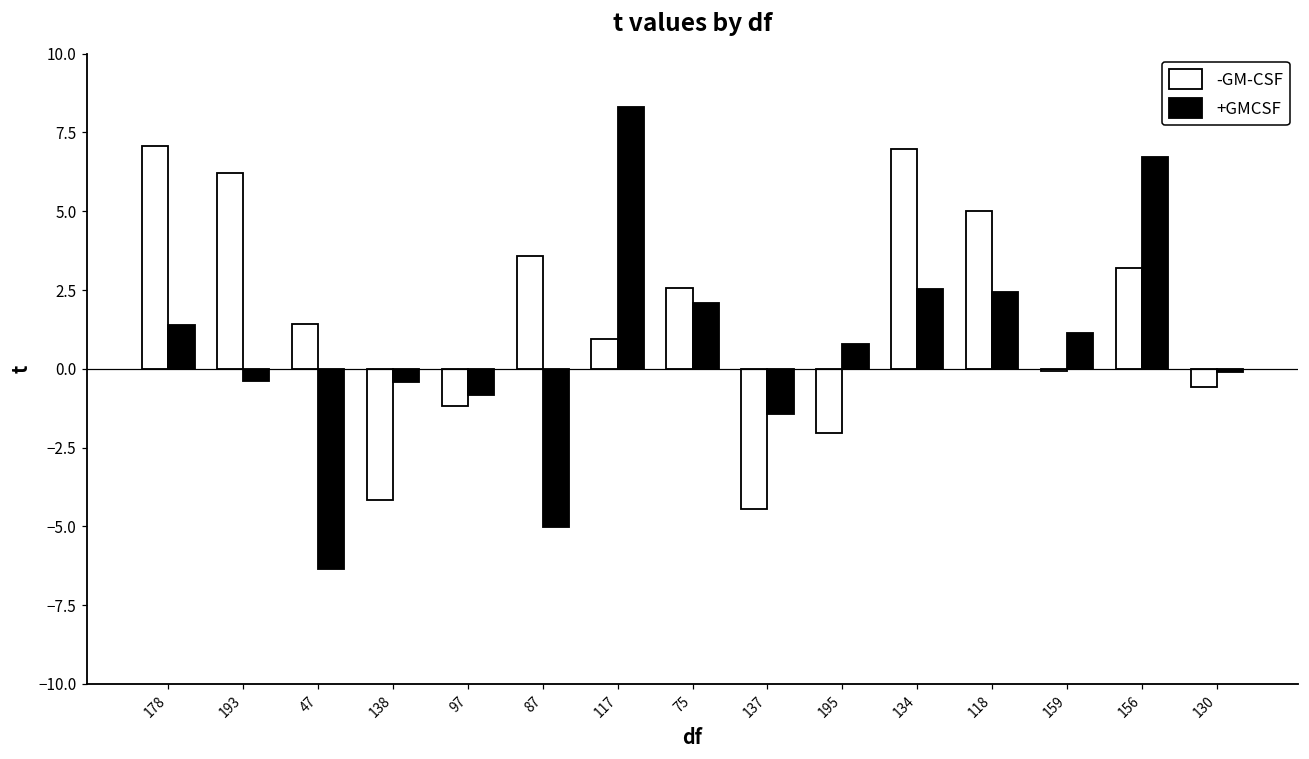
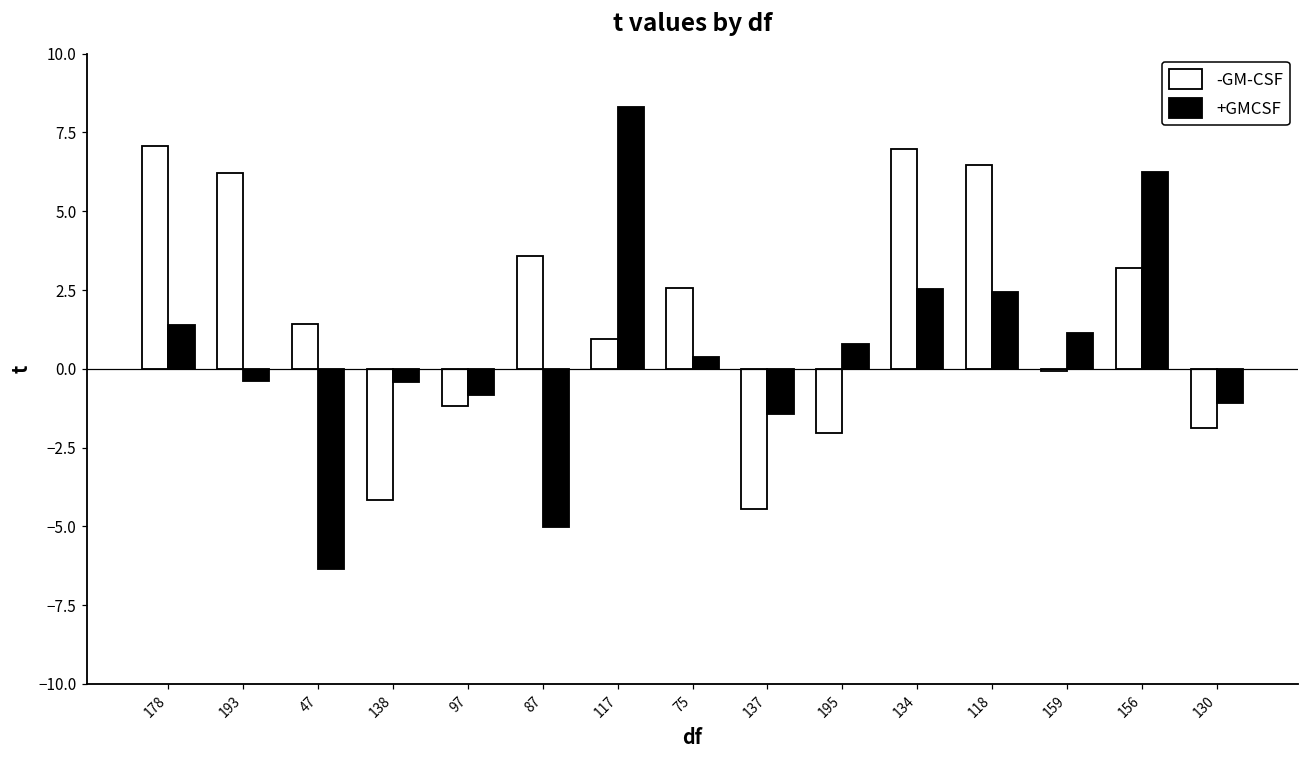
+GMCSF, 75: 2.1 -> 0.4
-GM-CSF, 118: 5.0 -> 6.5
+GMCSF, 156: 6.7 -> 6.2
-GM-CSF, 130: -0.6 -> -1.9
+GMCSF, 130: -0.1 -> -1.1
